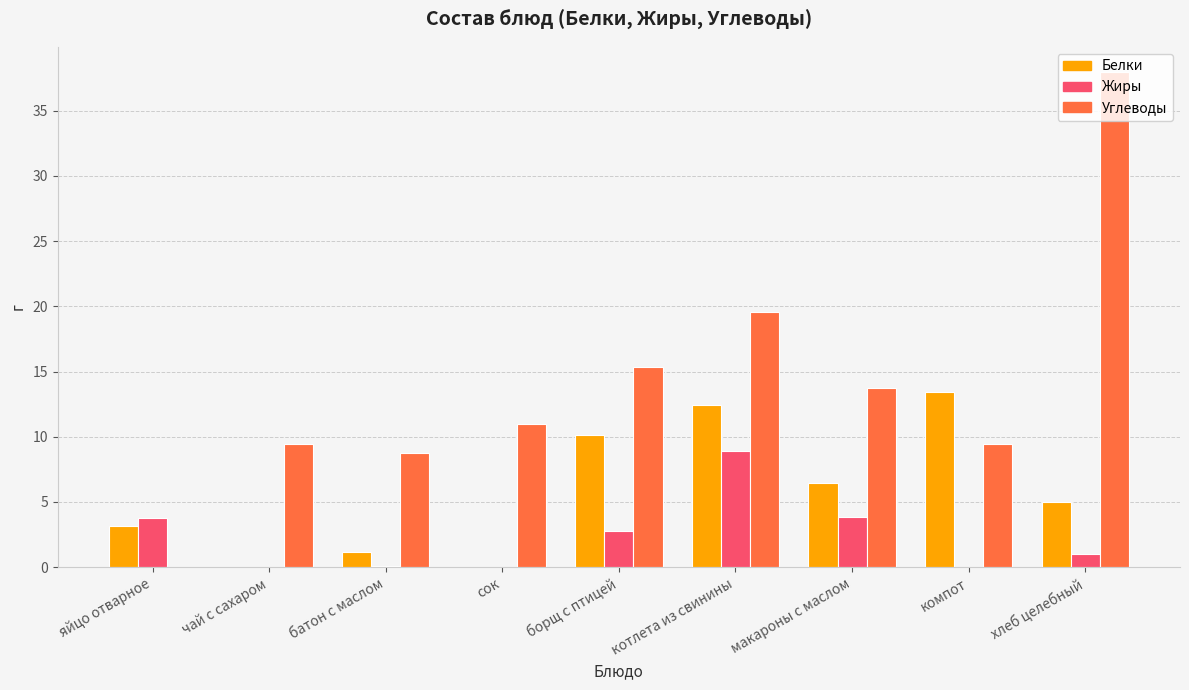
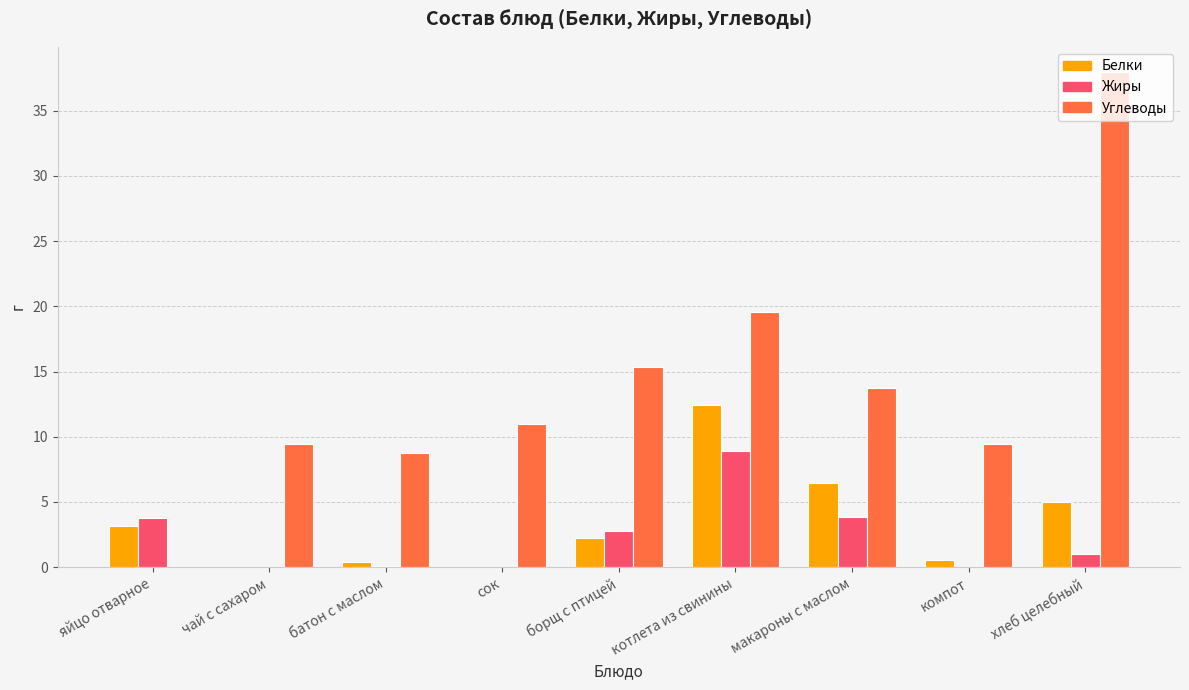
Белки, батон с маслом: 1.1 -> 0.4
Белки, борщ с птицей: 10.1 -> 2.2
Белки, компот: 13.5 -> 0.5
